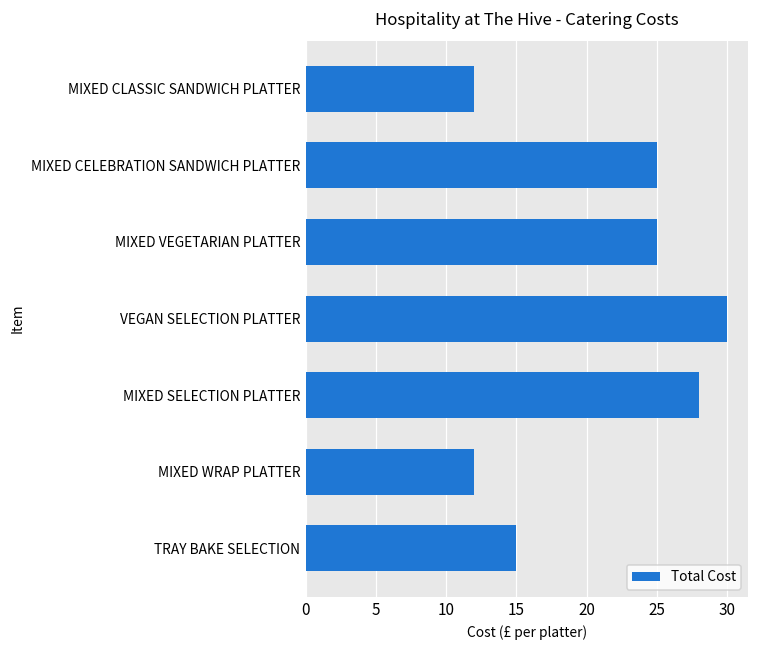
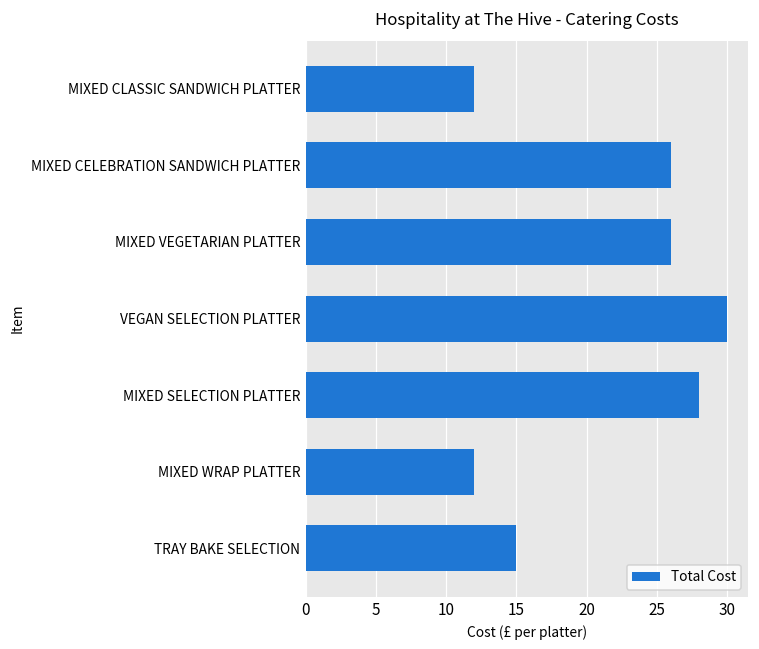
MIXED CELEBRATION SANDWICH PLATTER: 25 -> 26
MIXED VEGETARIAN PLATTER: 25 -> 26
